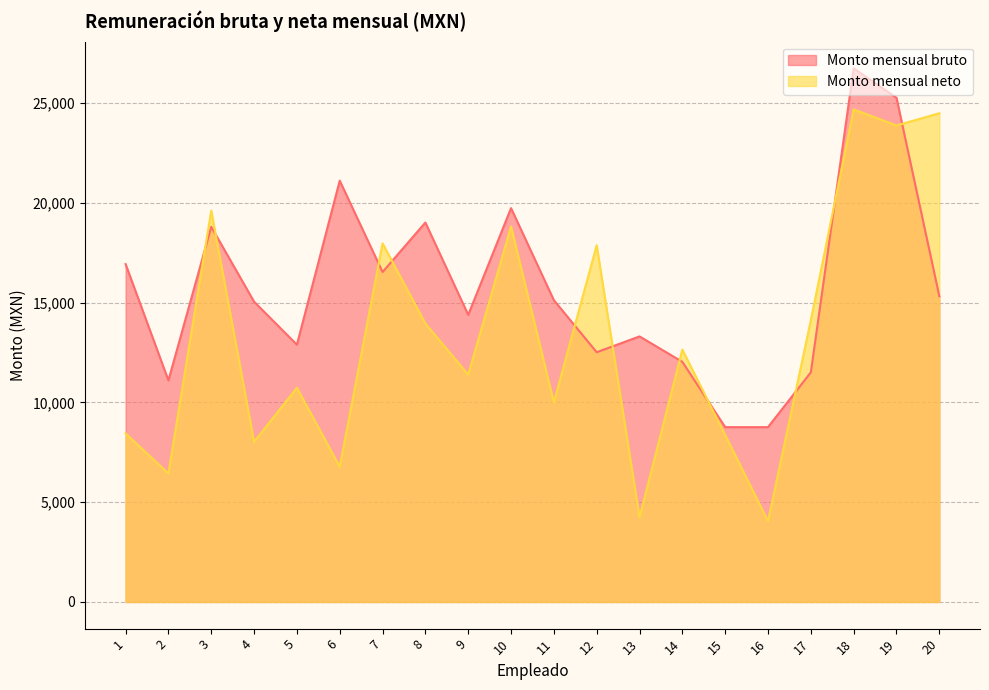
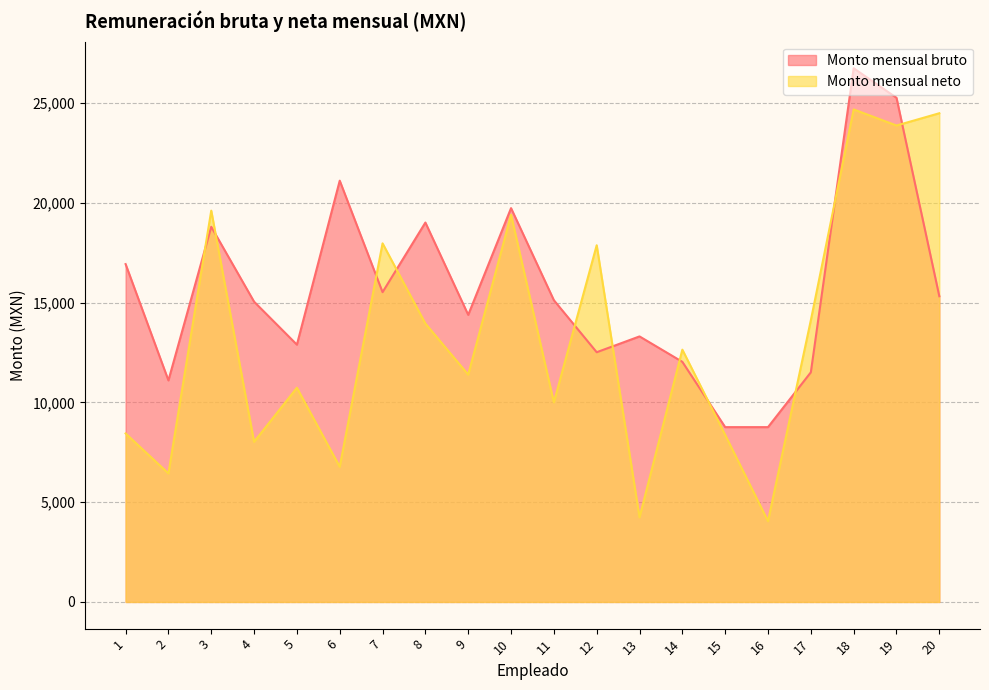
Monto mensual bruto, 7: 16,500 -> 15,500
Monto mensual neto, 10: 18,800 -> 19,400
